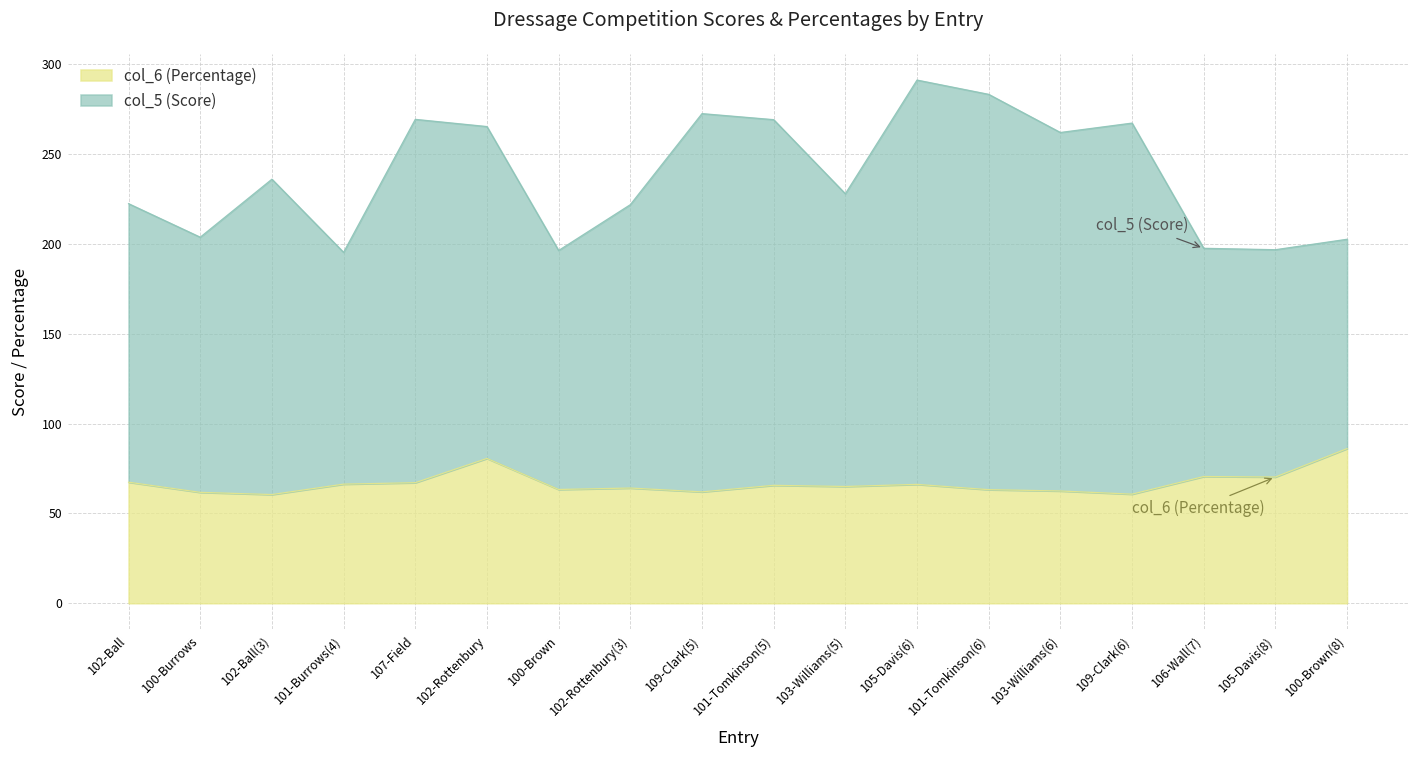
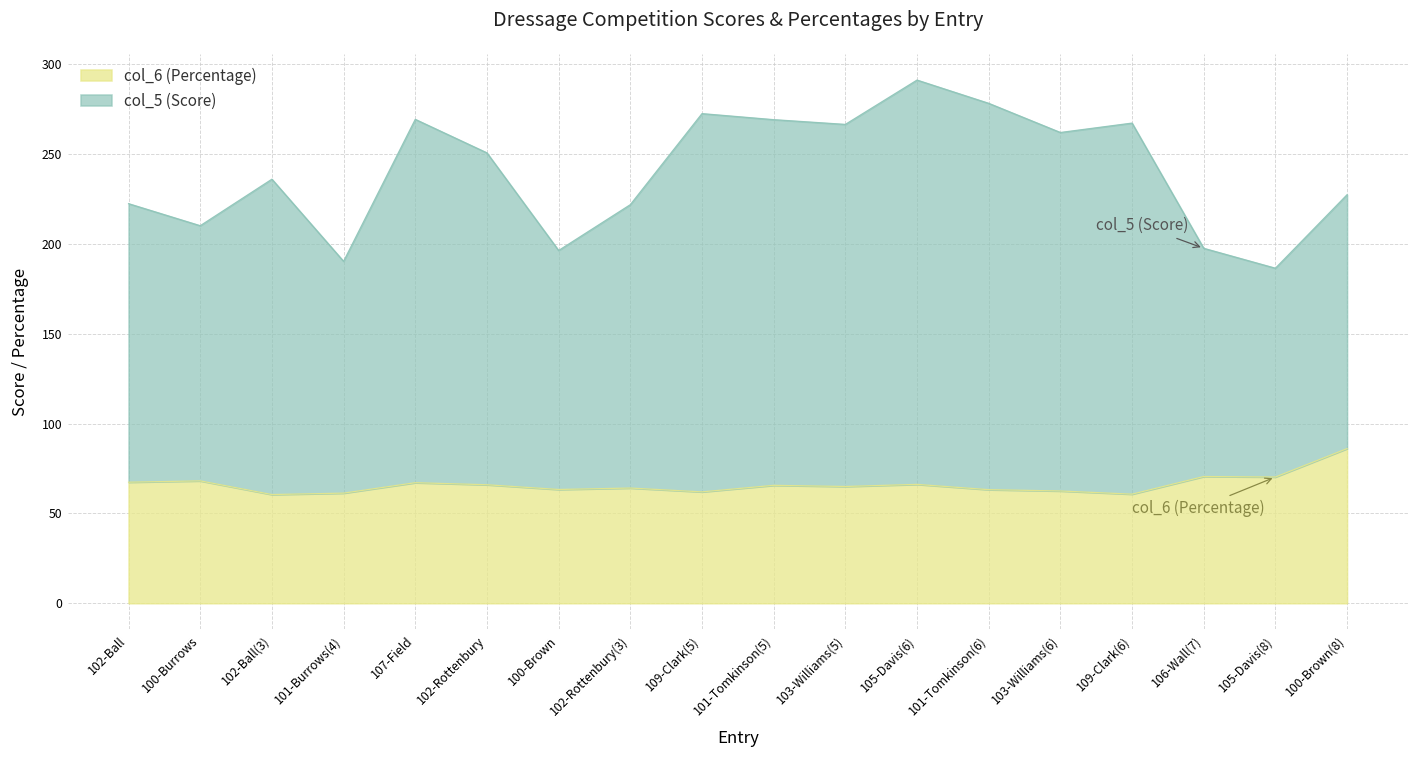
col_6 (Percentage), 100-Burrows: 62 -> 68
col_6 (Percentage), 101-Burrows(4): 66 -> 61
col_6 (Percentage), 102-Rottenbury: 81 -> 66
col_5 (Score), 103-Williams(5): 163 -> 202
col_5 (Score), 101-Tomkinson(6): 220 -> 215
col_5 (Score), 105-Davis(8): 126 -> 116
col_5 (Score), 100-Brown(8): 116 -> 141
